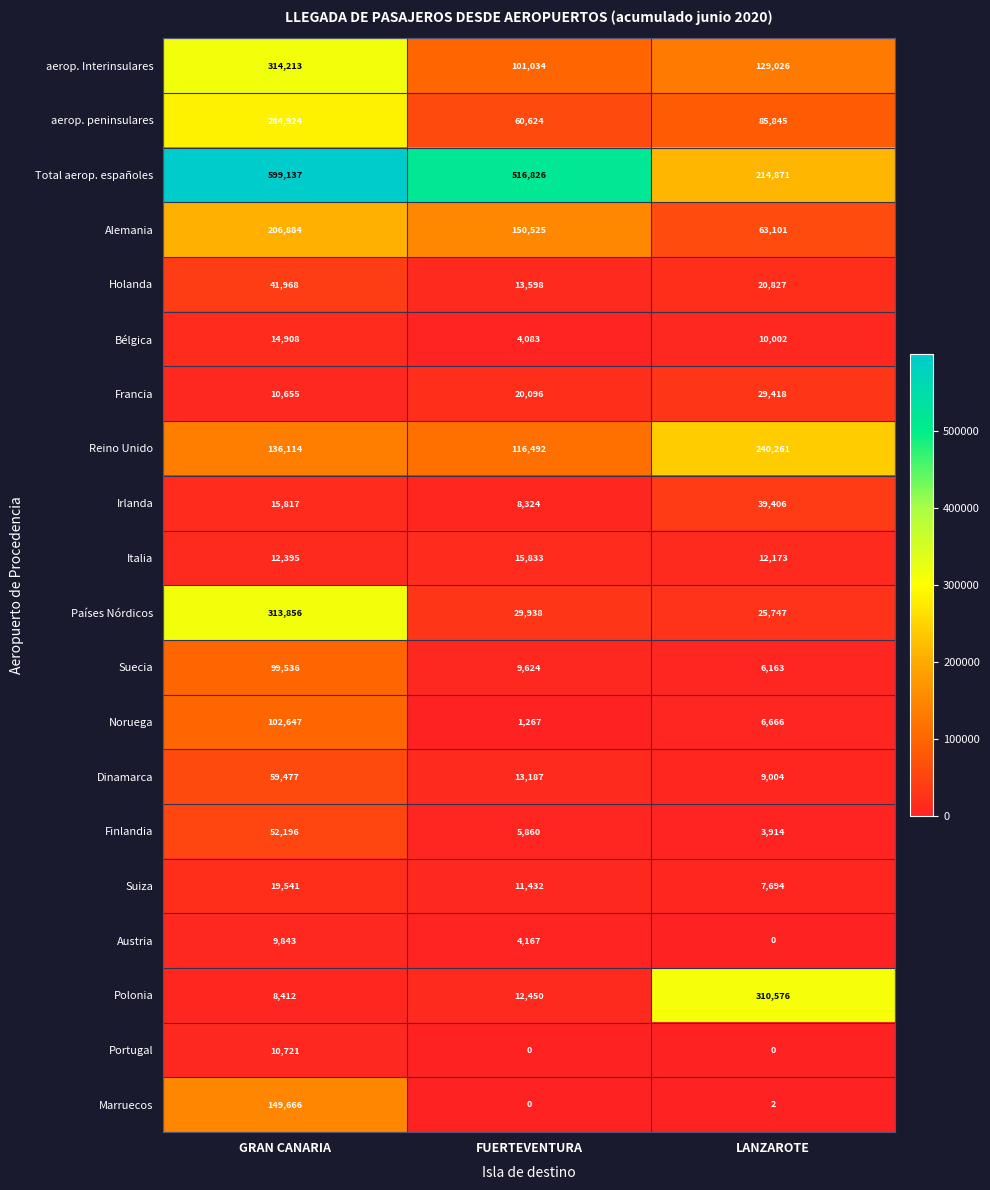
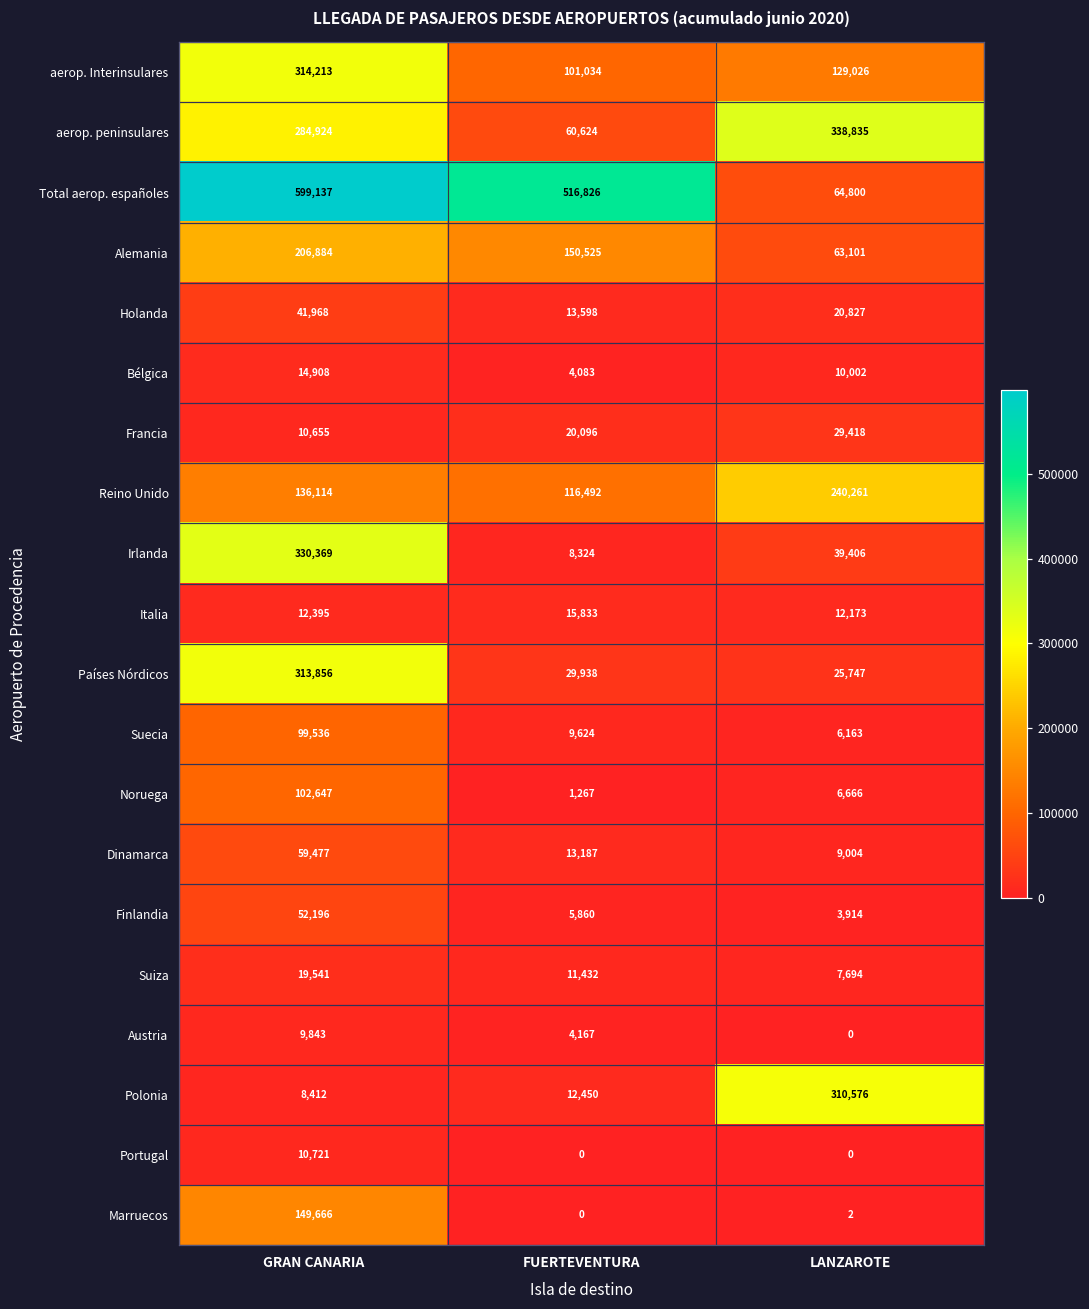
aerop. peninsulares, LANZAROTE: 85,845 -> 338,835
Total aerop. españoles, LANZAROTE: 214,871 -> 64,800
Irlanda, GRAN CANARIA: 15,817 -> 330,369
